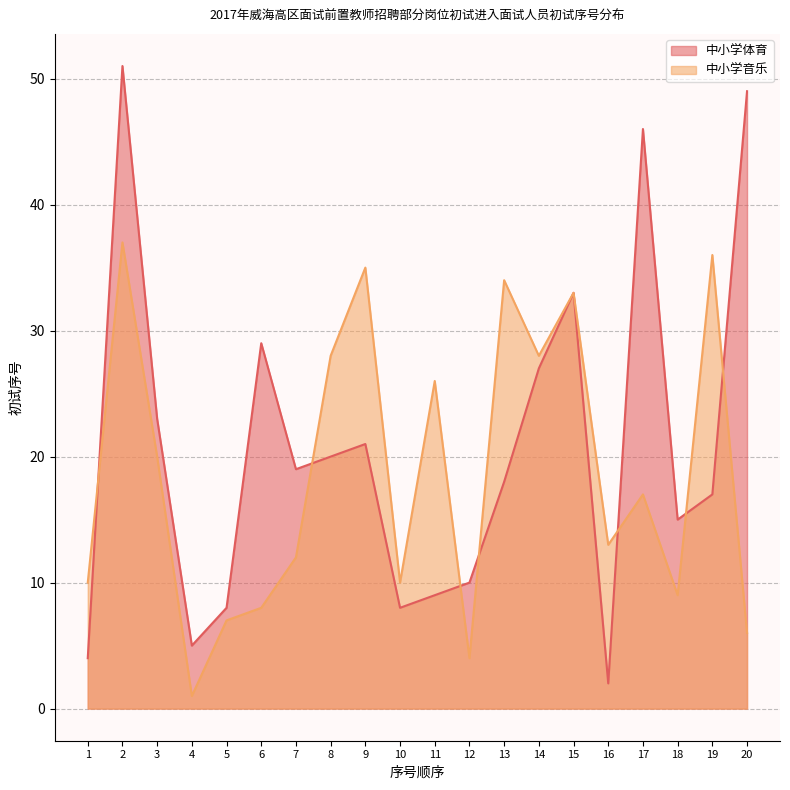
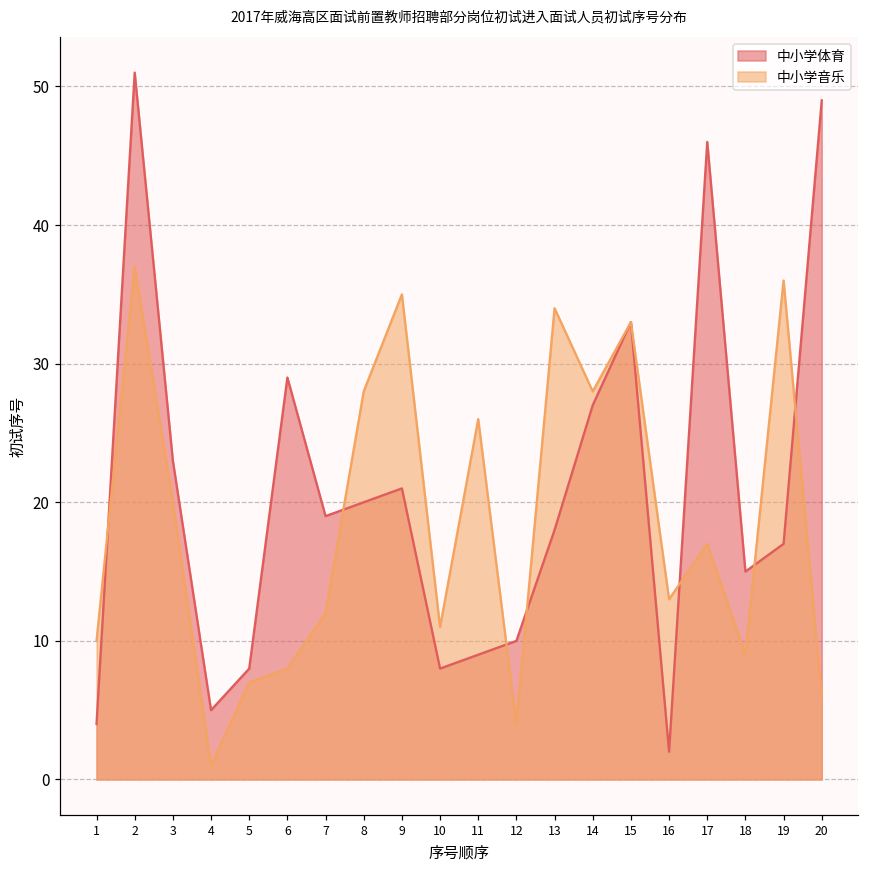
中小学音乐, 10: 10 -> 11
